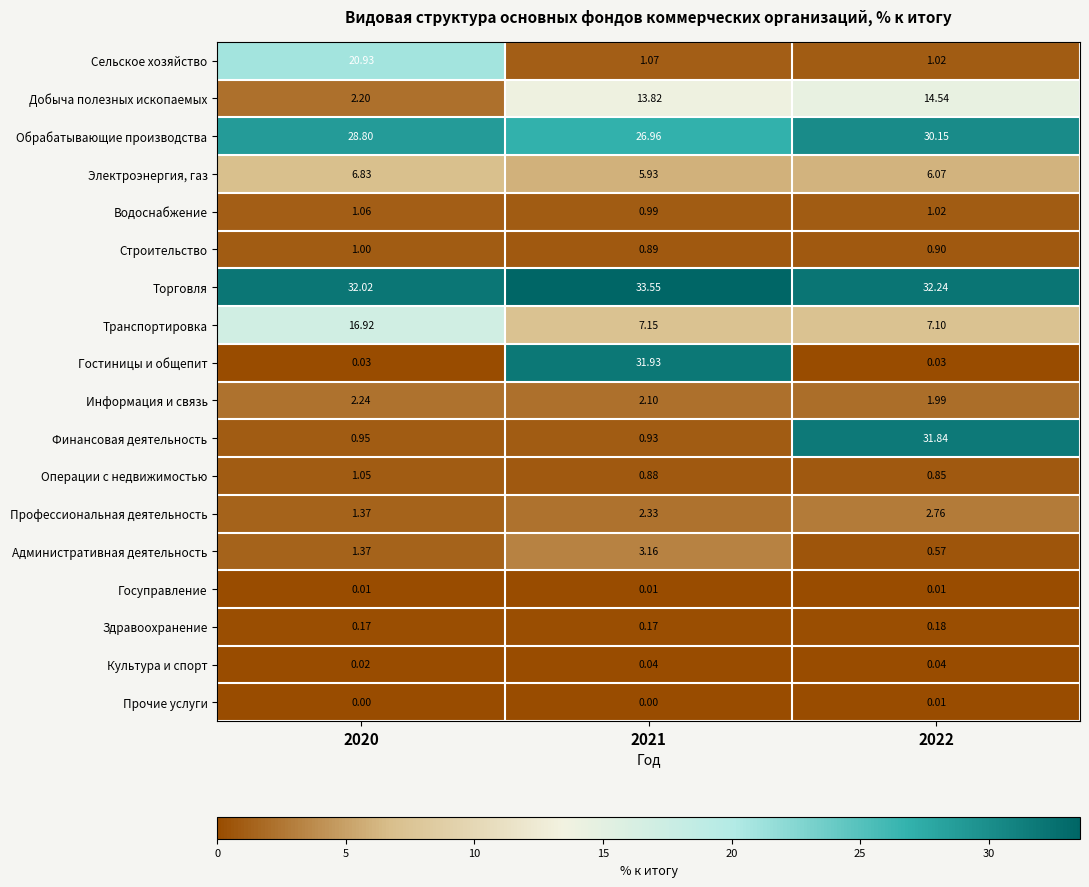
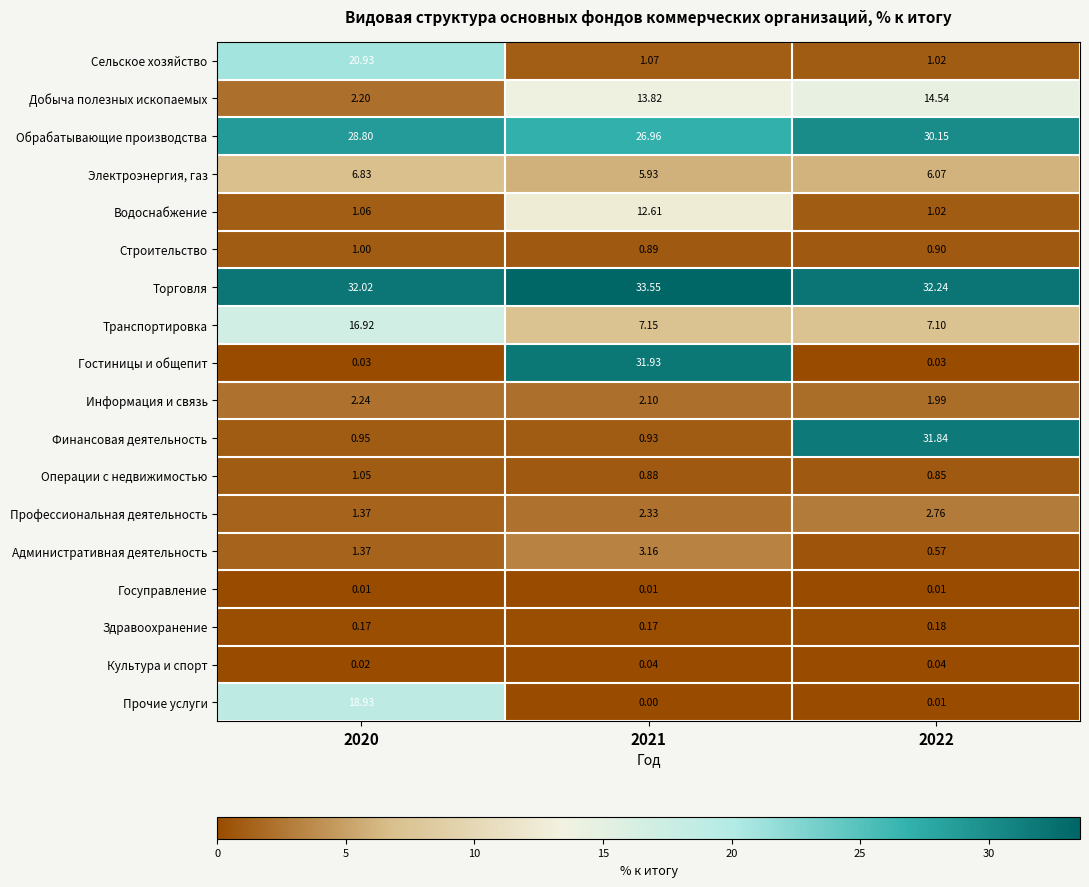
Водоснабжение, 2021: 0.99 -> 12.61
Прочие услуги, 2020: 0.00 -> 18.93
